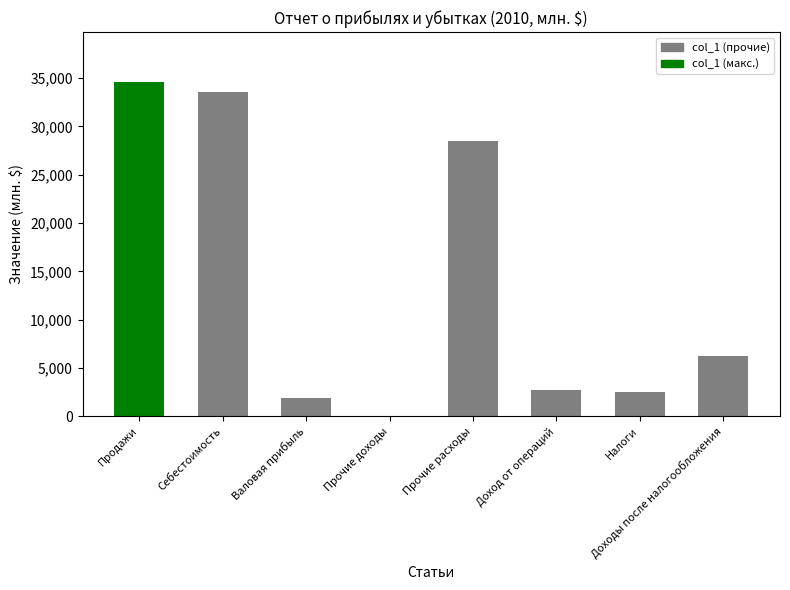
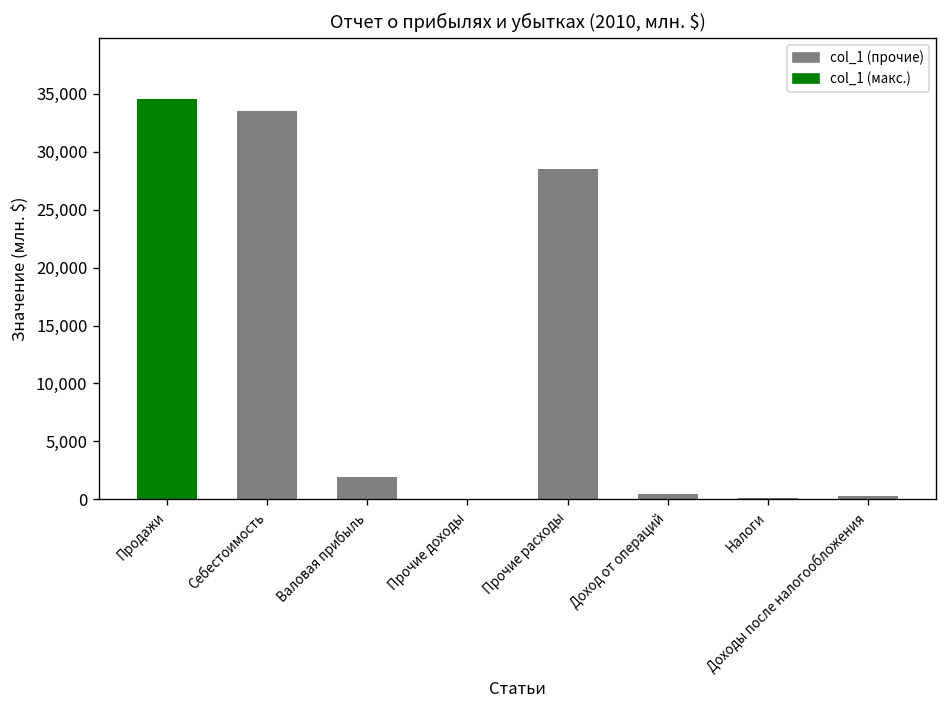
Доход от операций: 3,000 -> 0
Налоги: 2,000 -> 0
Доходы после налогообложения: 6,000 -> 0
